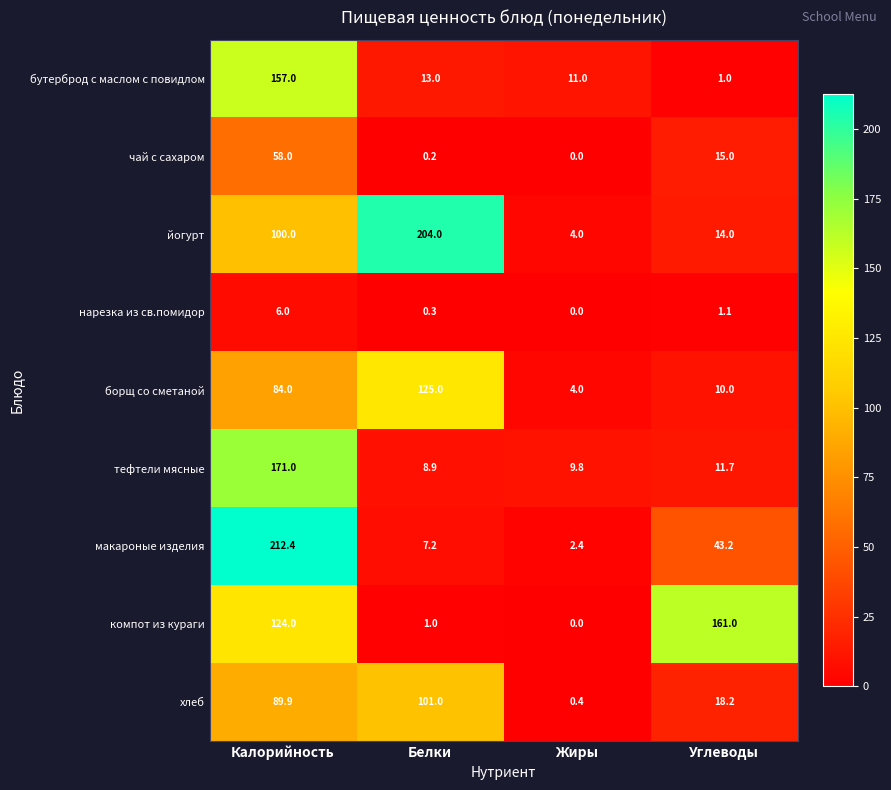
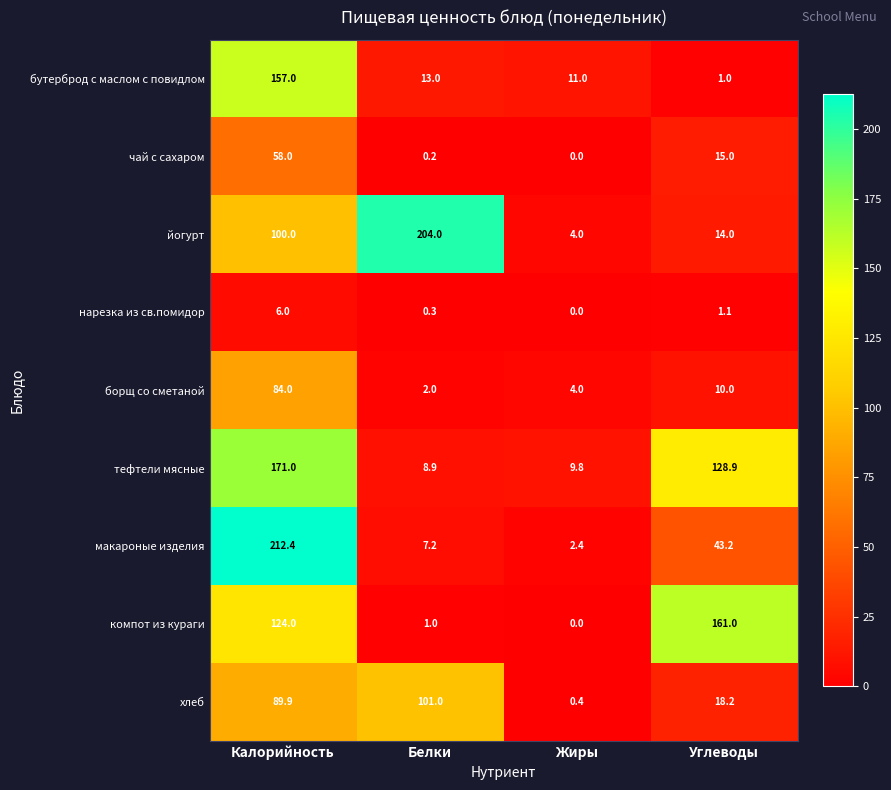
борщ со сметаной, Белки: 125.0 -> 2.0
тефтели мясные, Углеводы: 11.7 -> 128.9
